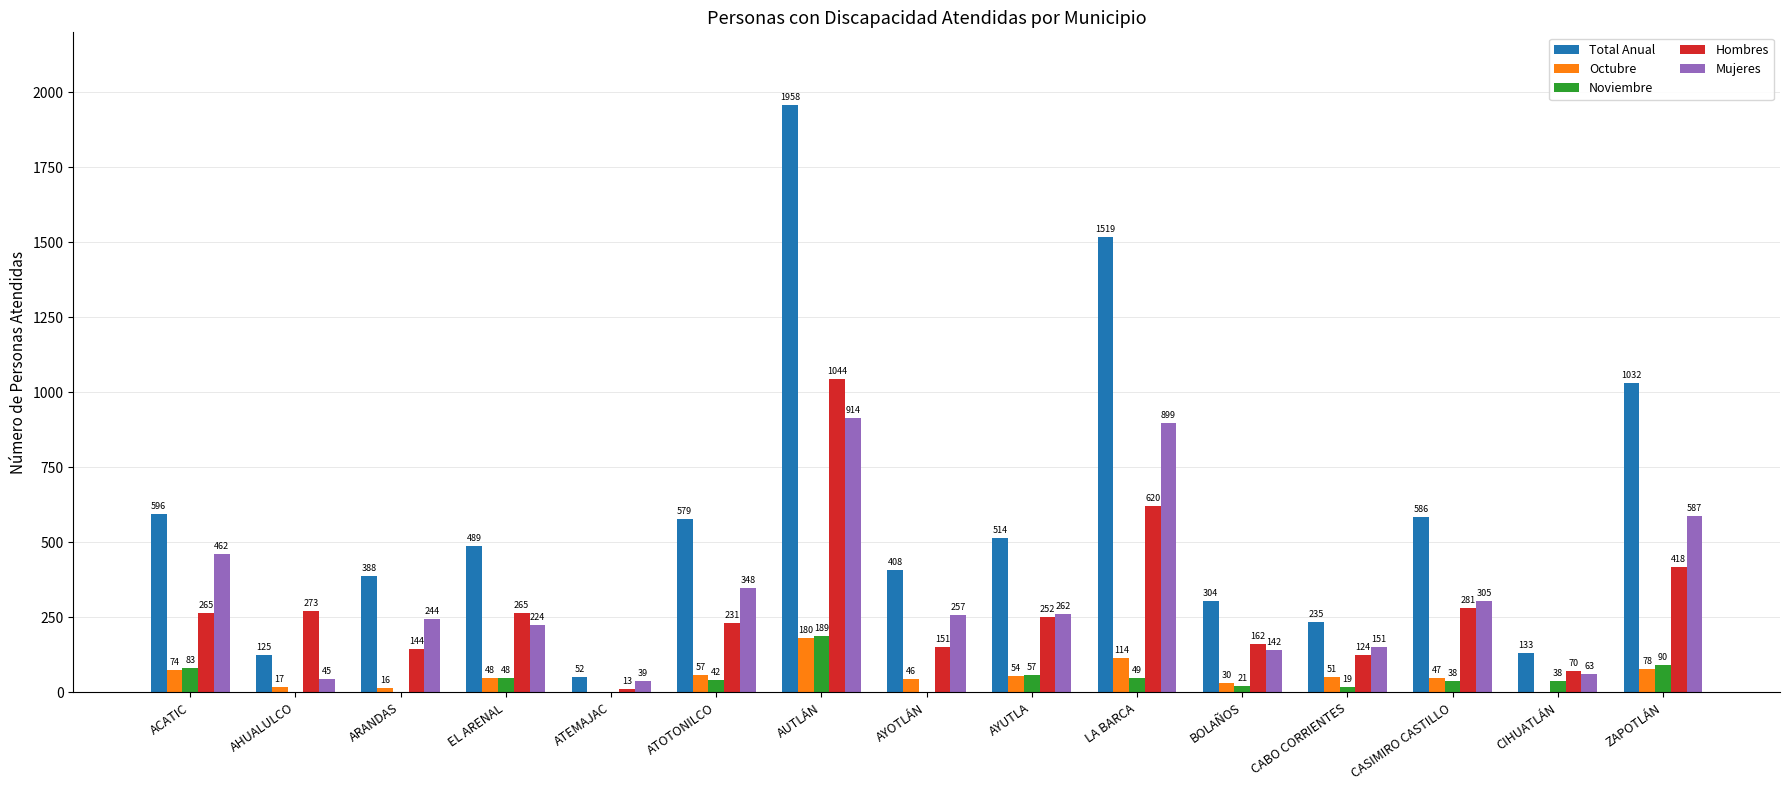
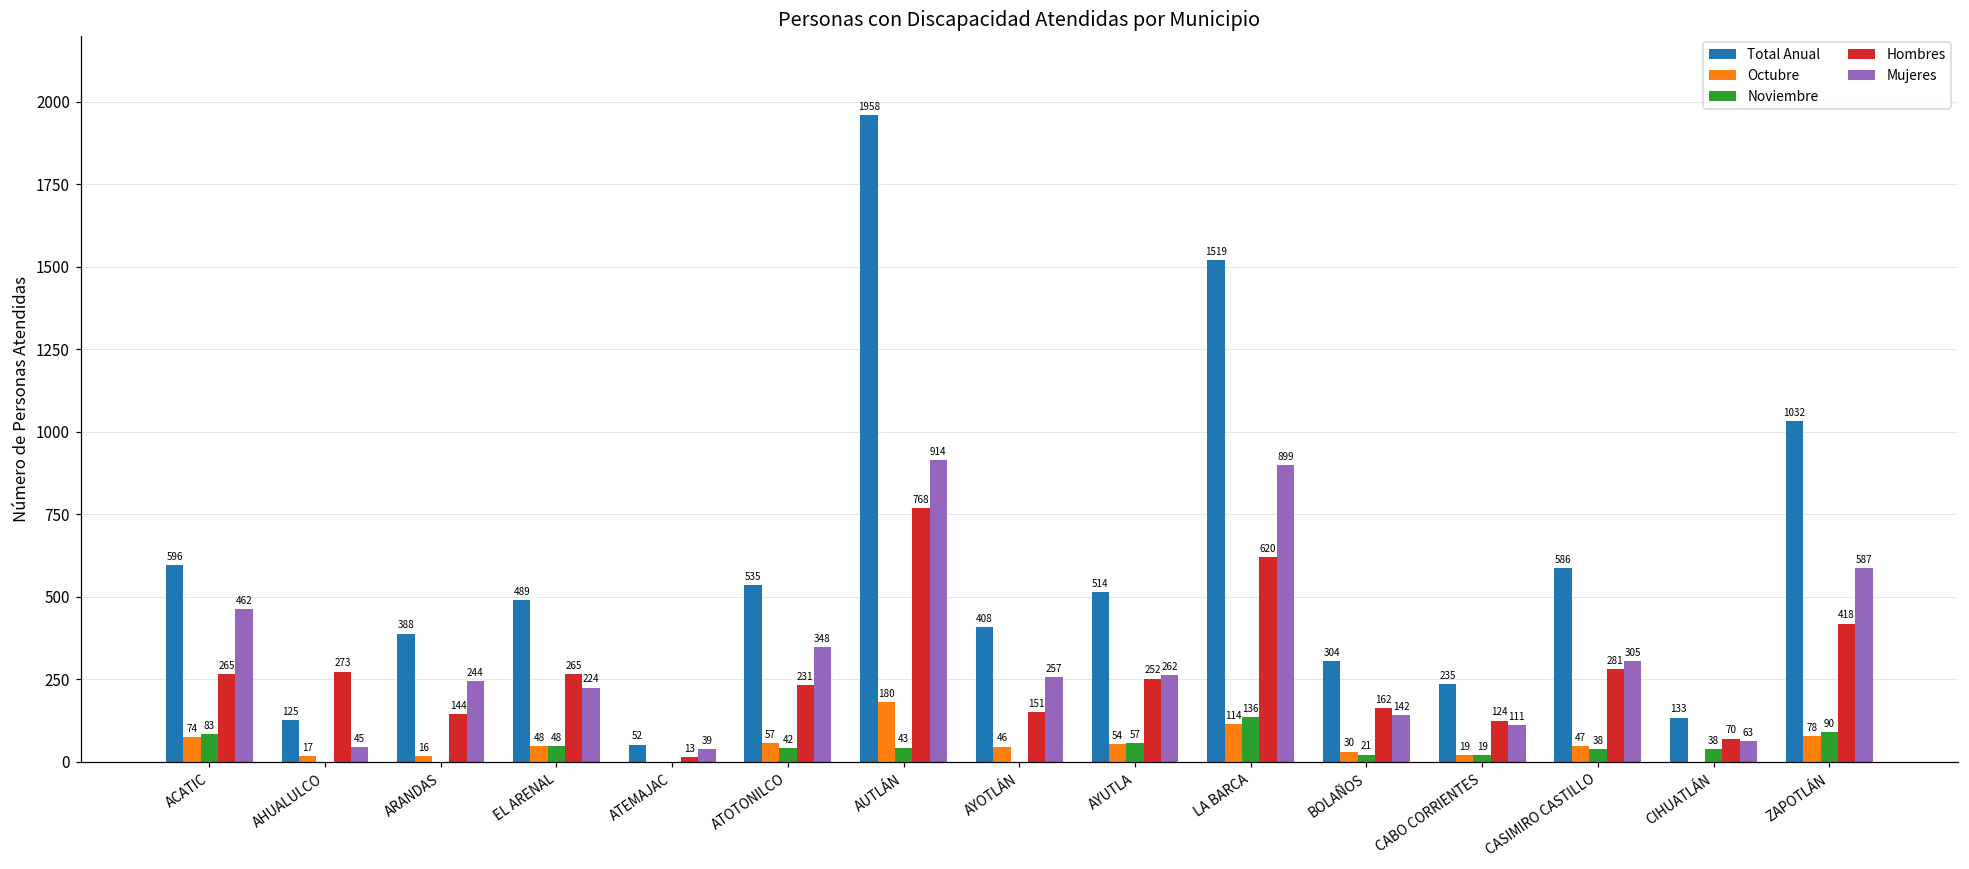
Total Anual, ATOTONILCO: 579 -> 535
Noviembre, AUTLÁN: 189 -> 43
Hombres, AUTLÁN: 1044 -> 768
Noviembre, LA BARCA: 49 -> 136
Octubre, CABO CORRIENTES: 51 -> 19
Mujeres, CABO CORRIENTES: 151 -> 111
